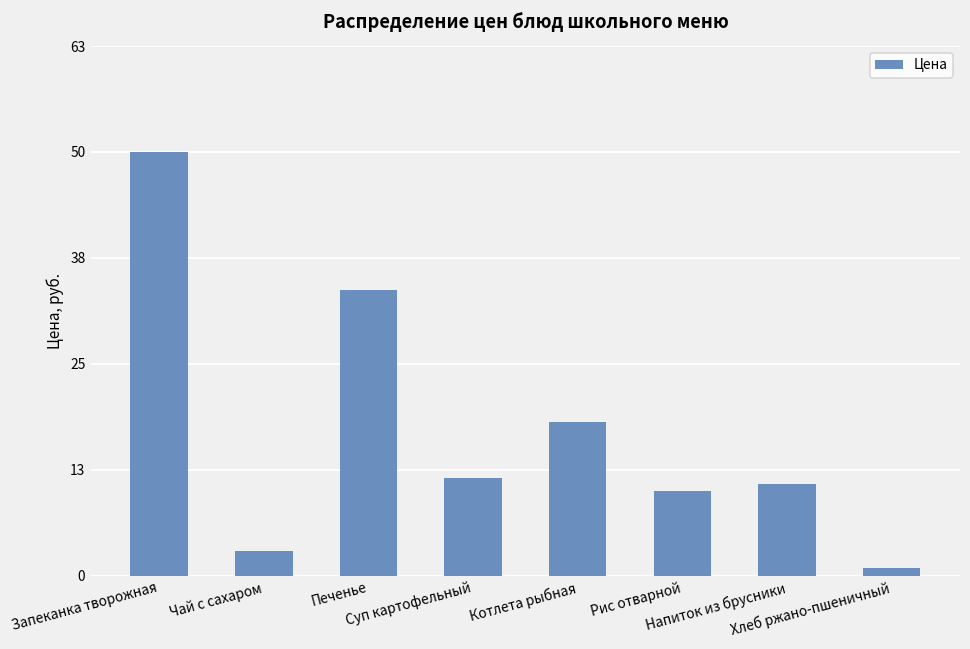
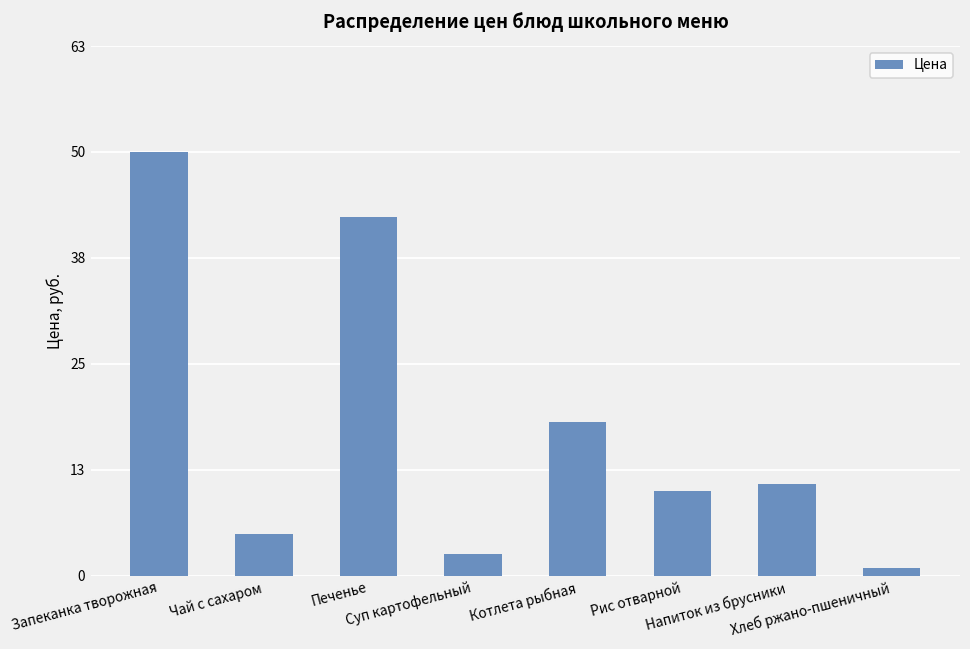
Чай с сахаром: 3 -> 5
Печенье: 34 -> 43
Суп картофельный: 12 -> 3
